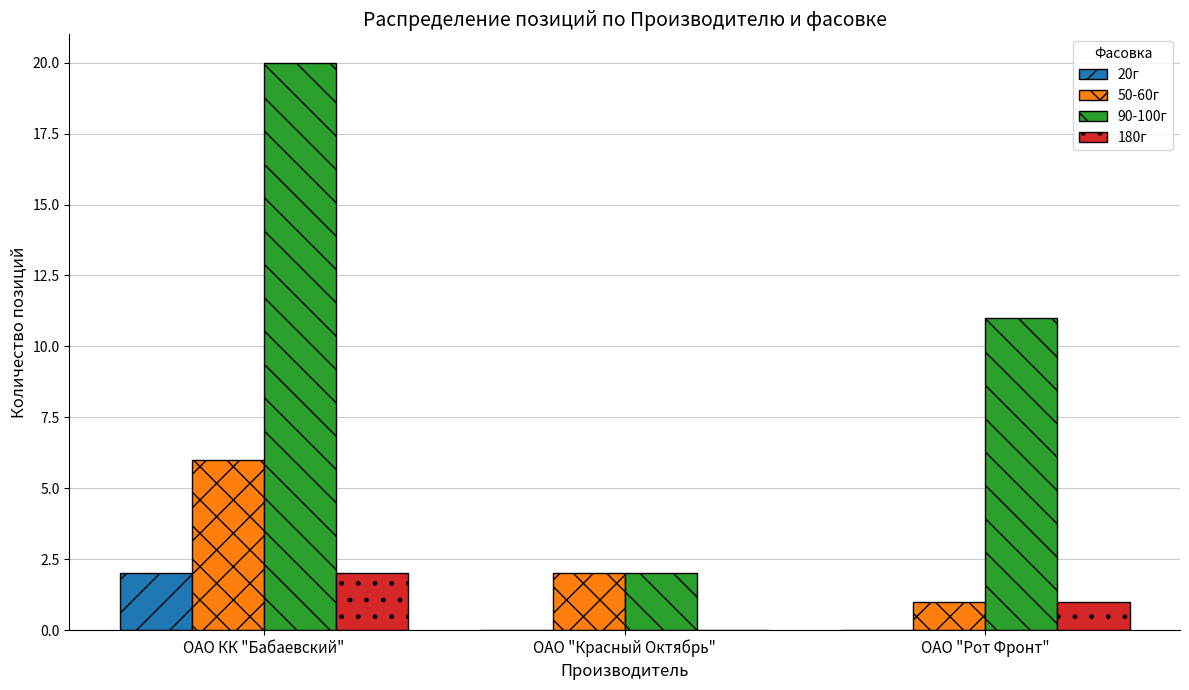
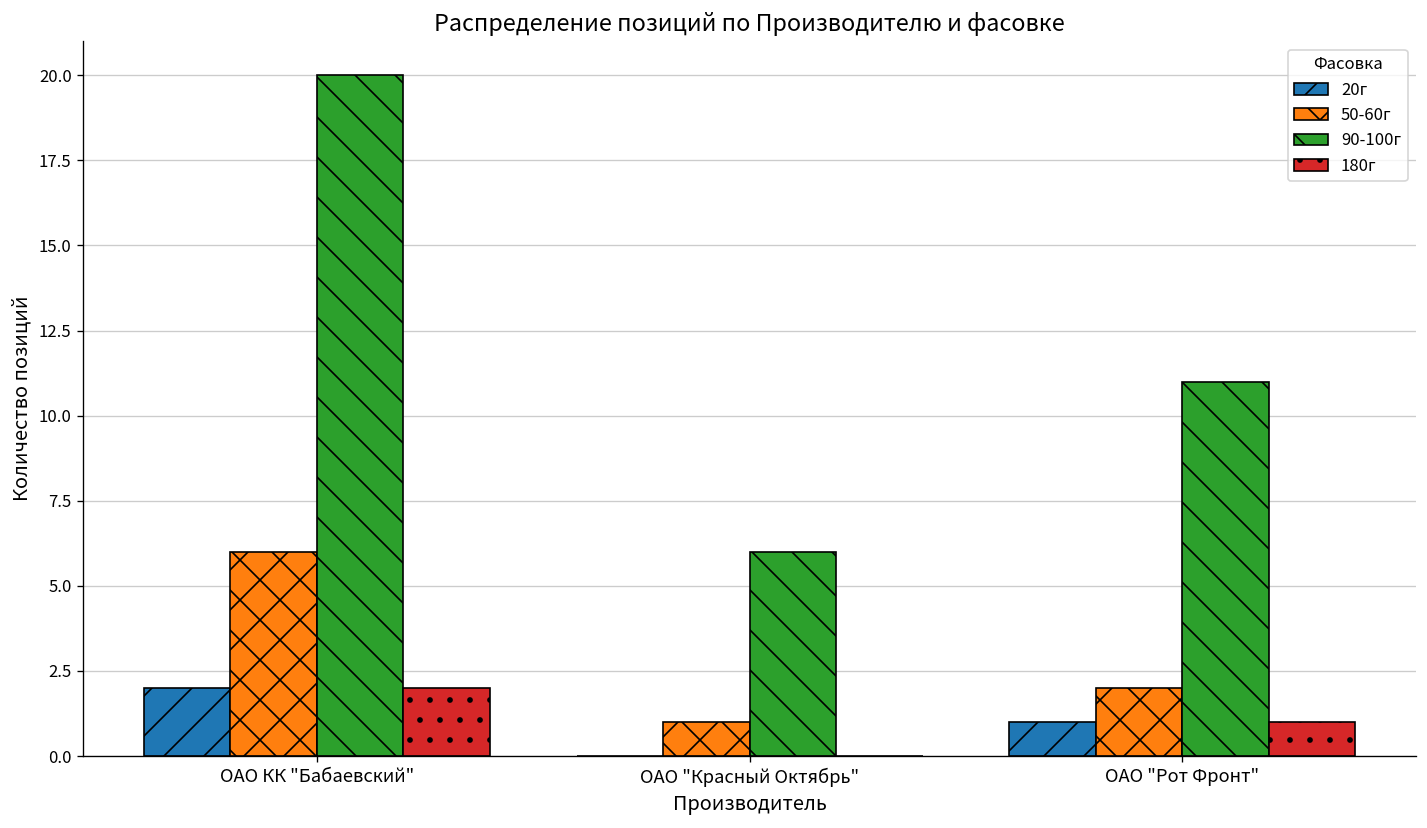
50-60г, ОАО "Красный Октябрь": 2 -> 1
90-100г, ОАО "Красный Октябрь": 2 -> 6
20г, ОАО "Рот Фронт": 0 -> 1
50-60г, ОАО "Рот Фронт": 1 -> 2
